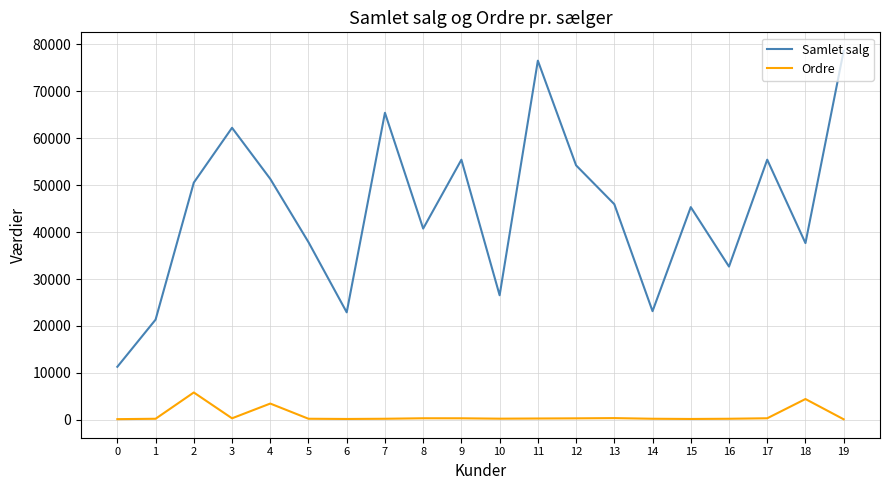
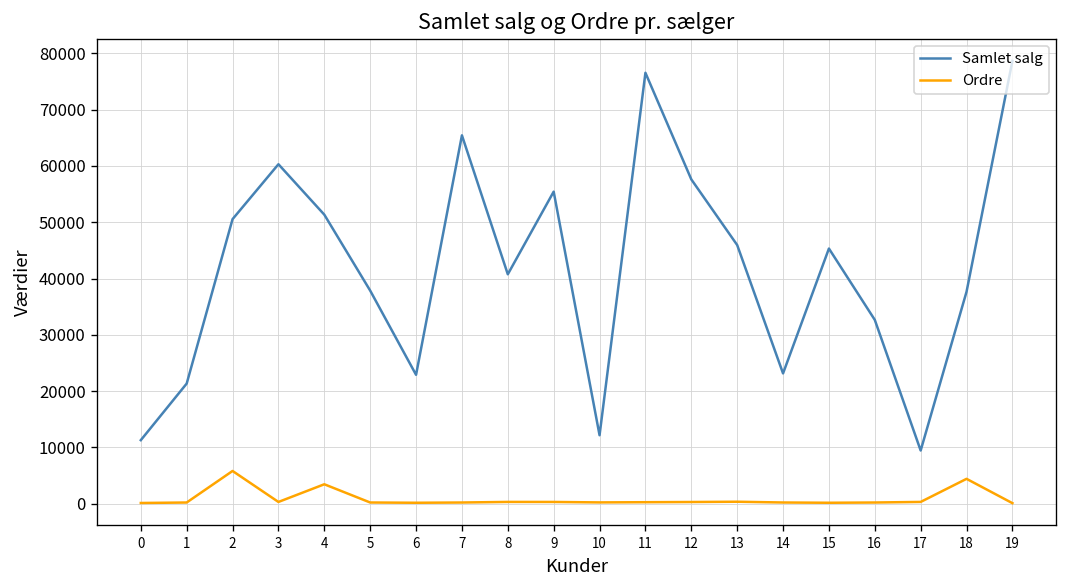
Samlet salg, 3: 62000 -> 60000
Samlet salg, 10: 27000 -> 12000
Samlet salg, 12: 54000 -> 58000
Samlet salg, 17: 55000 -> 9000
